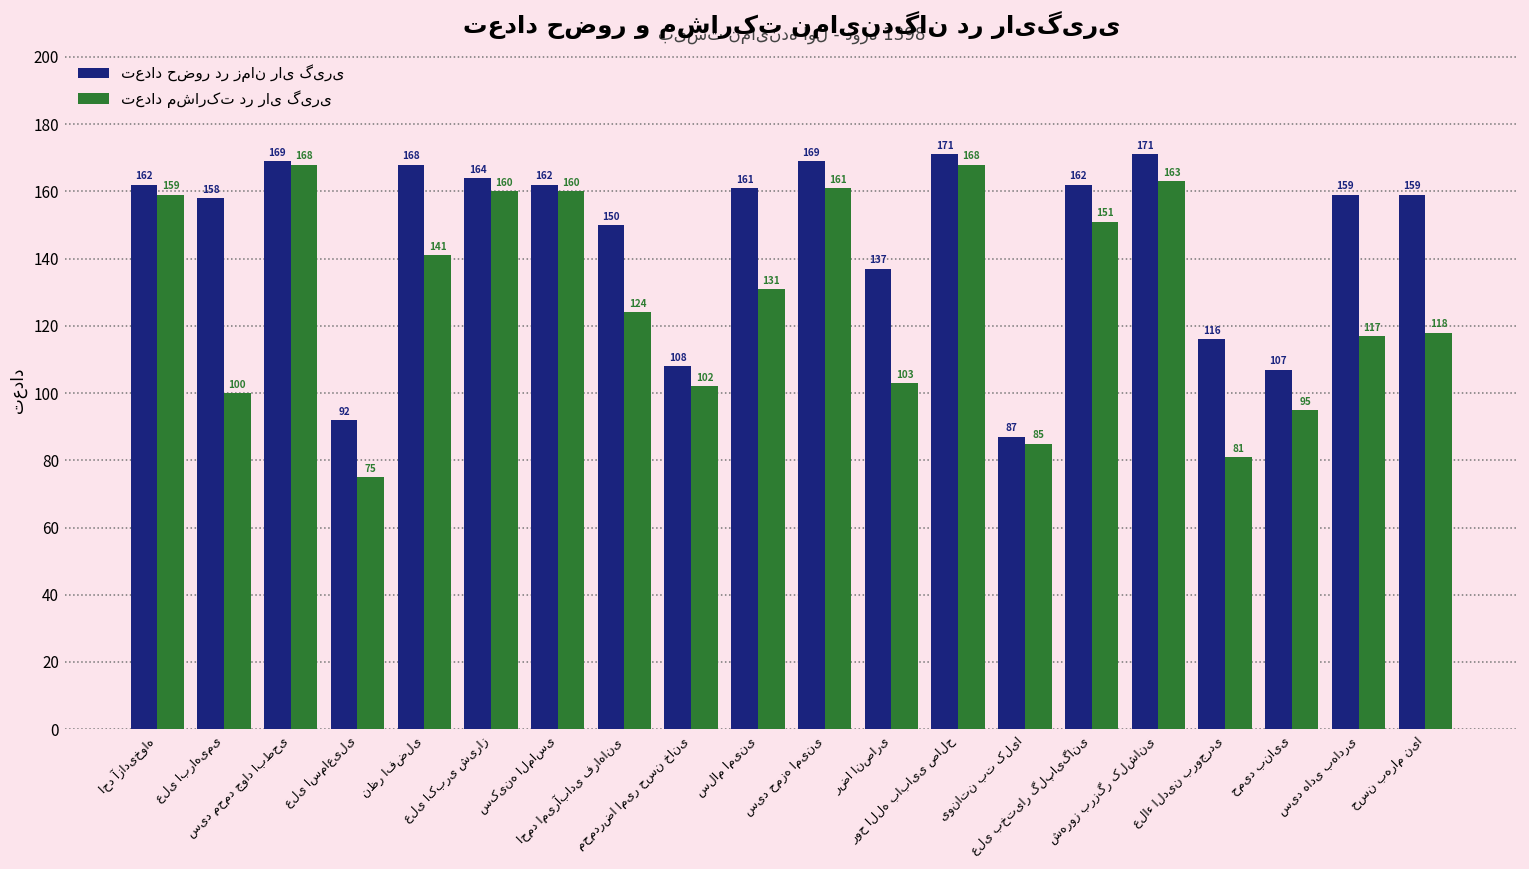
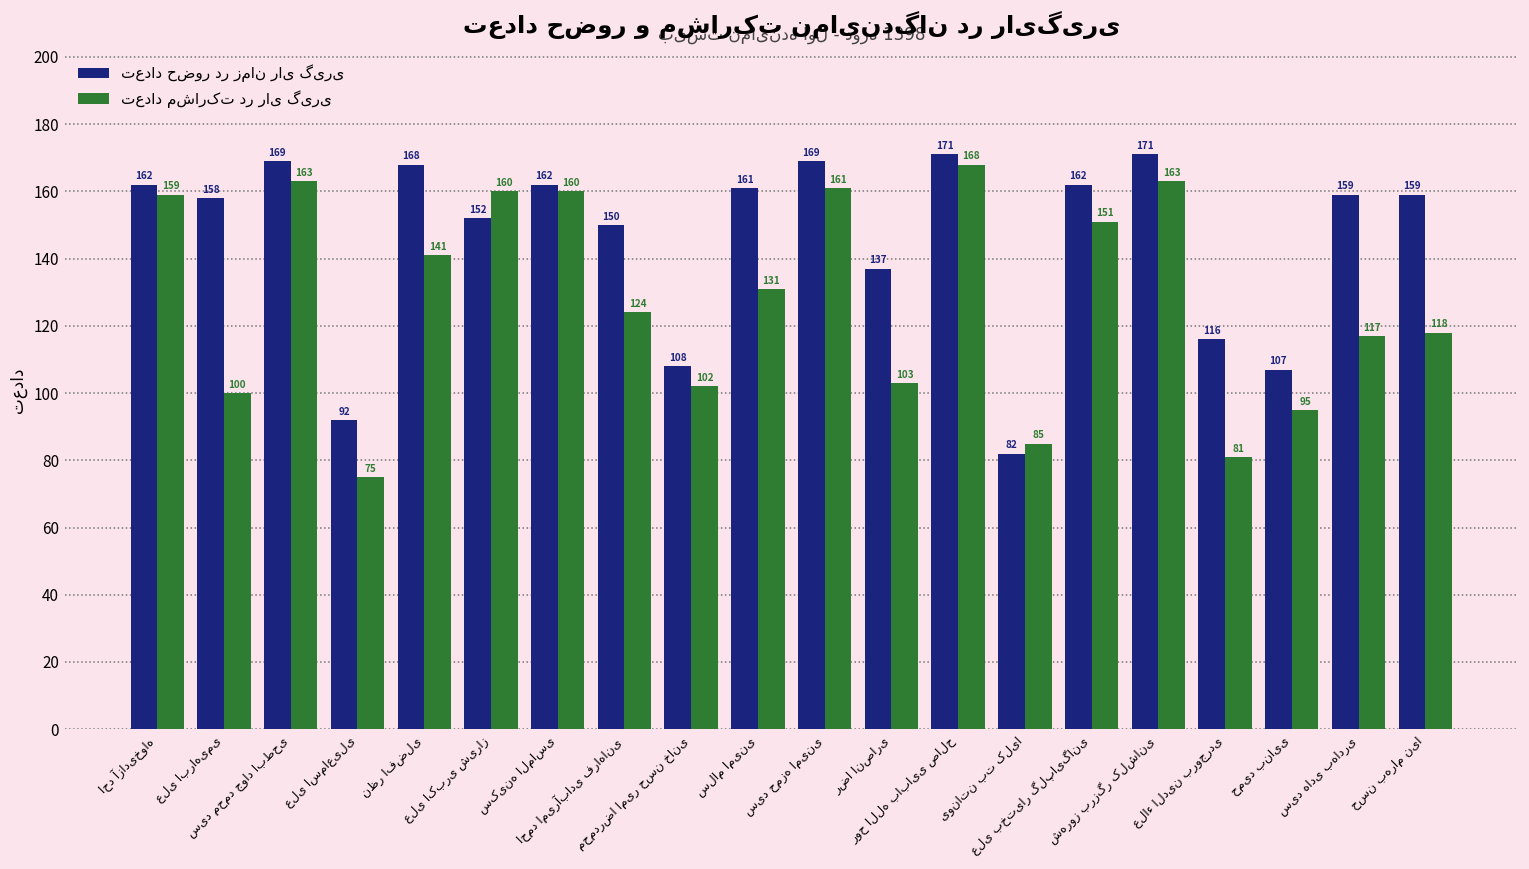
تعداد مشارکت در رای گیری, سید محمد جواد ابطحی: 168 -> 163
تعداد حضور در زمان رای گیری, علی اکبری شیراز: 164 -> 152
تعداد حضور در زمان رای گیری, یوناتن بت کلیا: 87 -> 82
